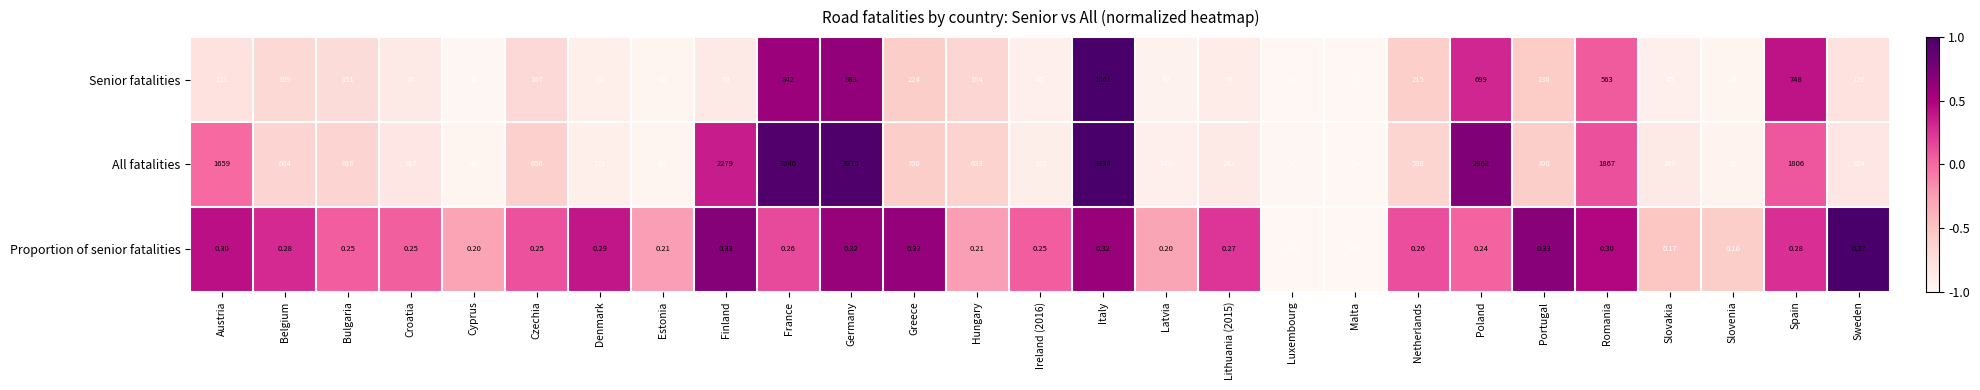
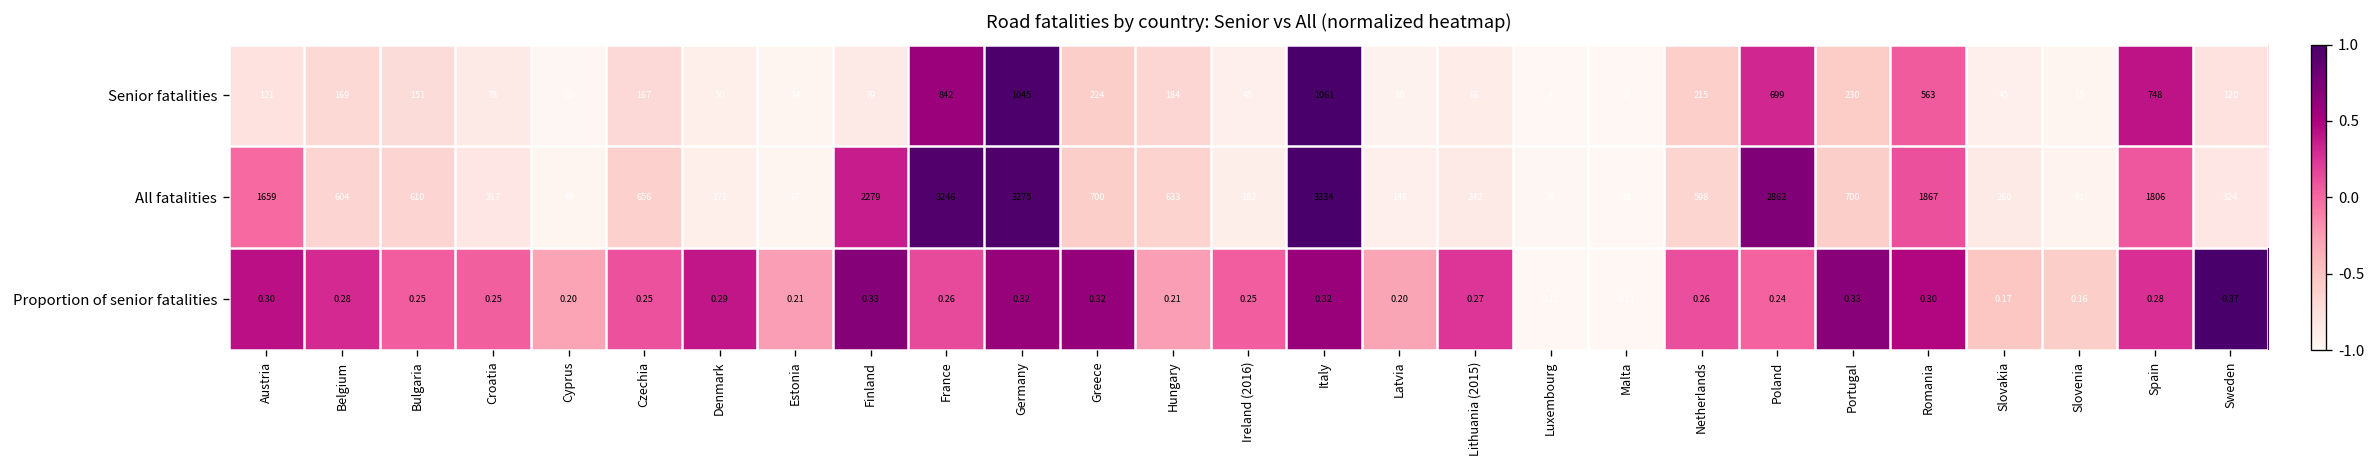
Senior fatalities, Germany: 863 -> 1045
